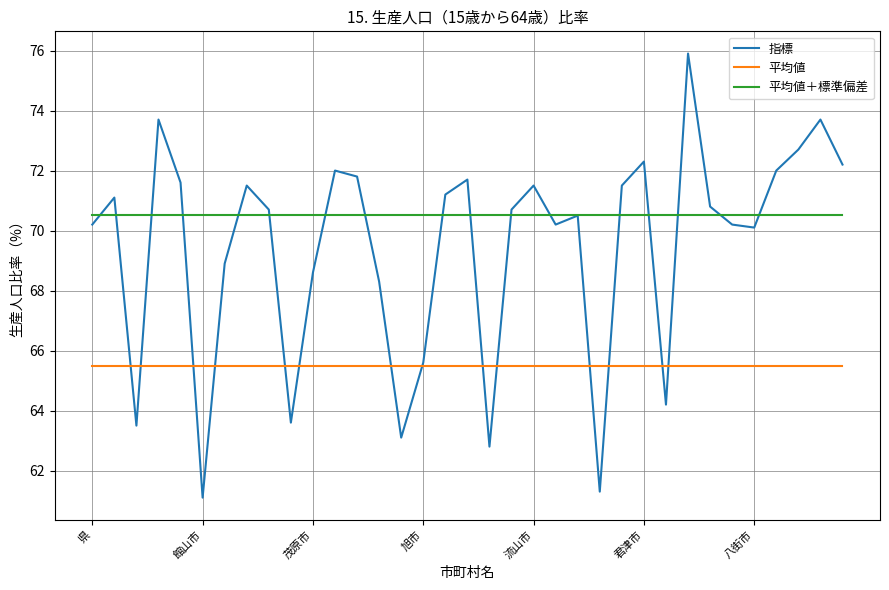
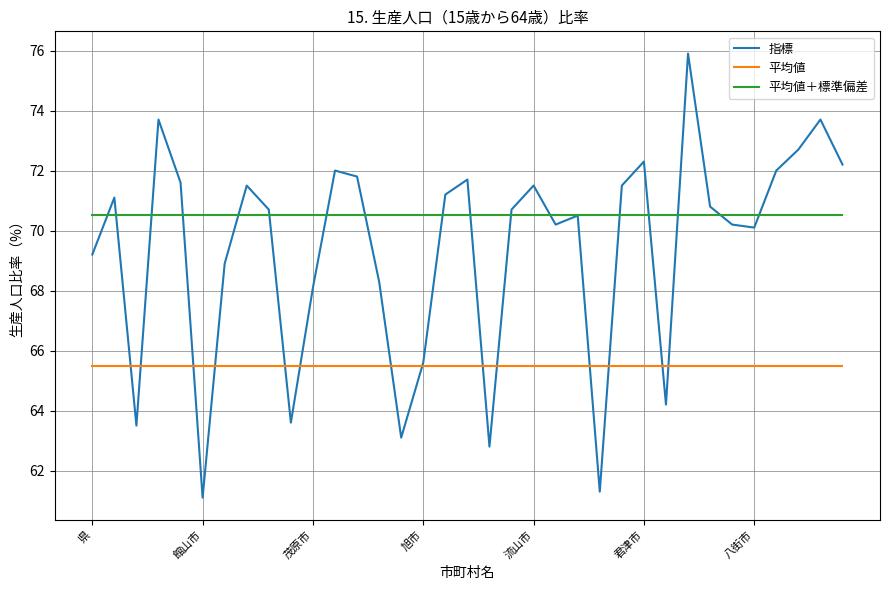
指標, 県: 70.2 -> 69.2
指標, 茂原市: 68.6 -> 68.1
